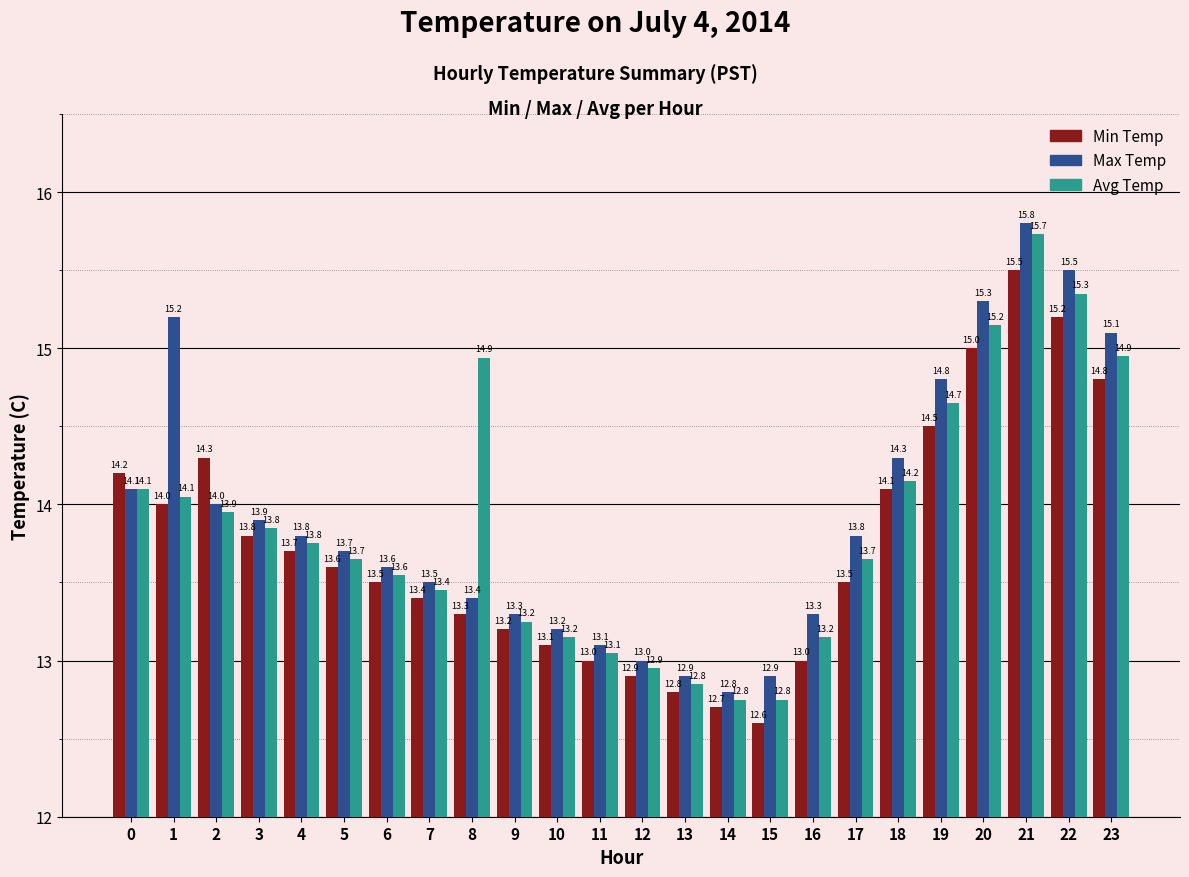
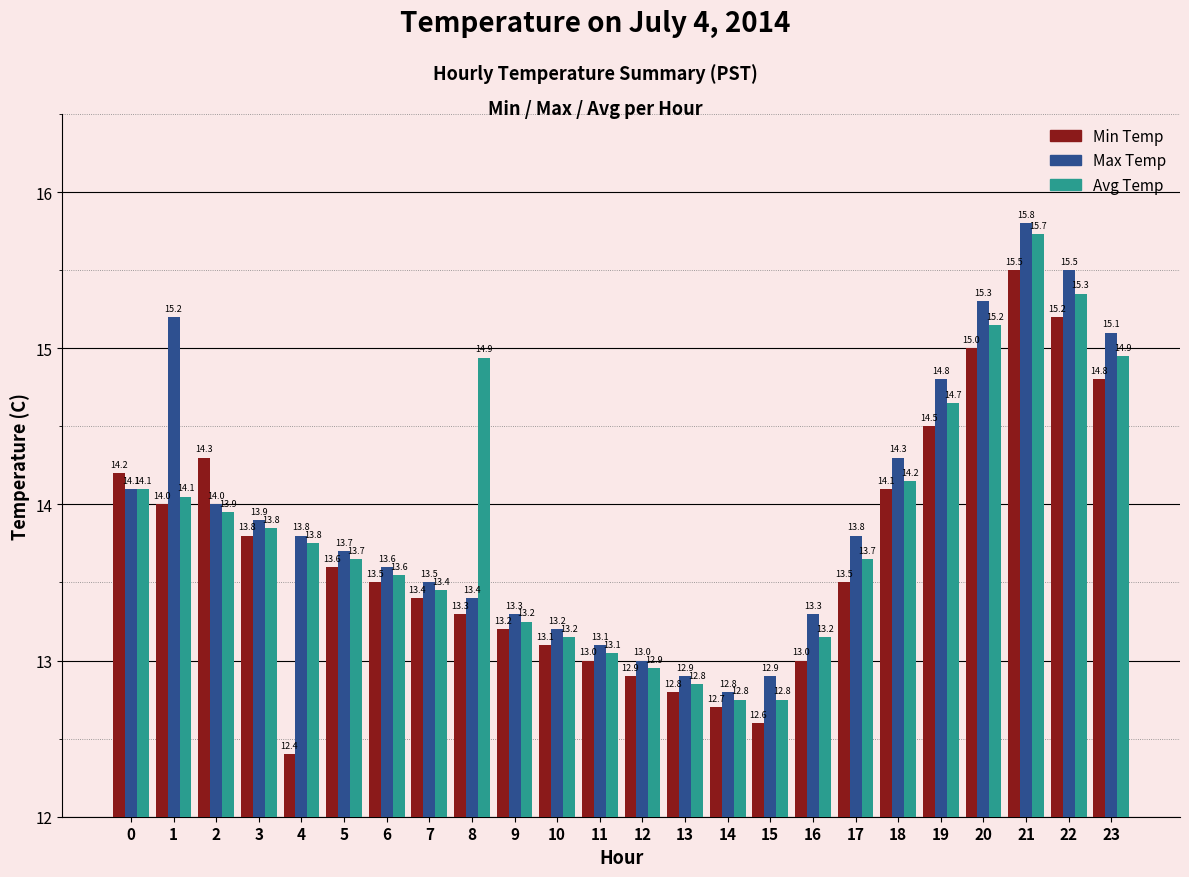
Min Temp, 4: 13.7 -> 12.4
